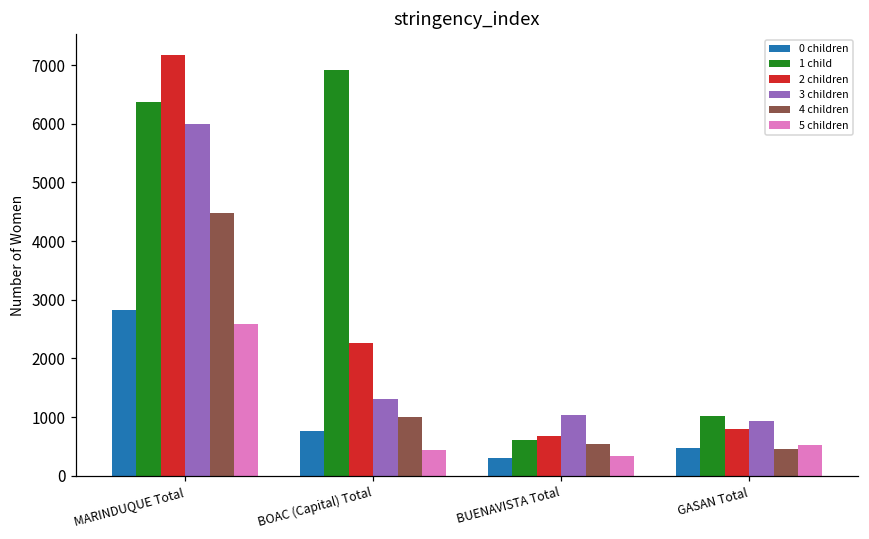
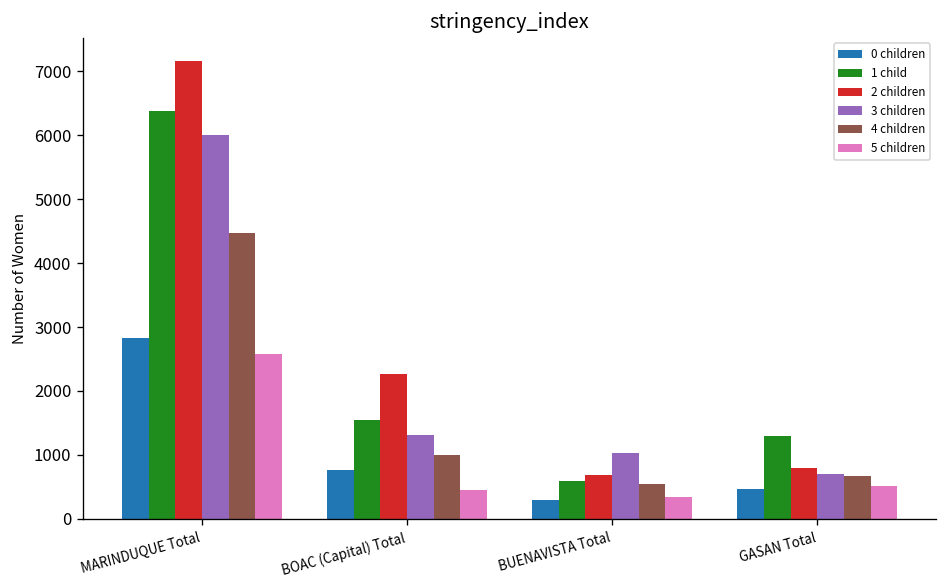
1 child, BOAC (Capital) Total: 6900 -> 1500
1 child, GASAN Total: 1000 -> 1300
3 children, GASAN Total: 900 -> 700
4 children, GASAN Total: 400 -> 700
